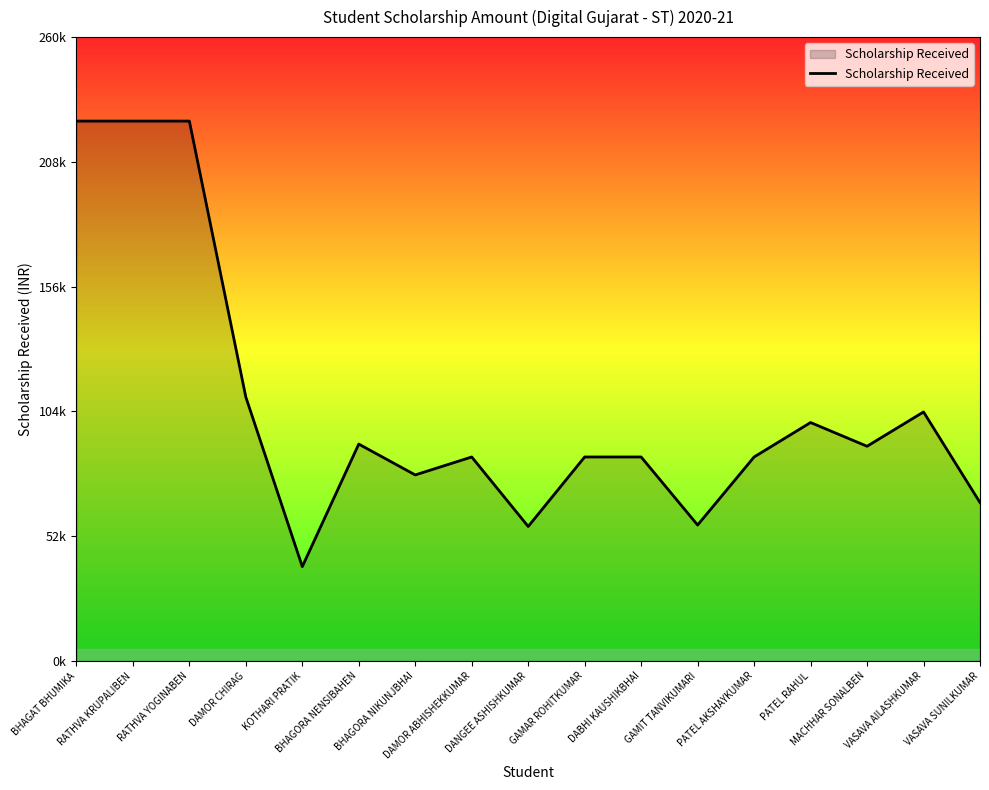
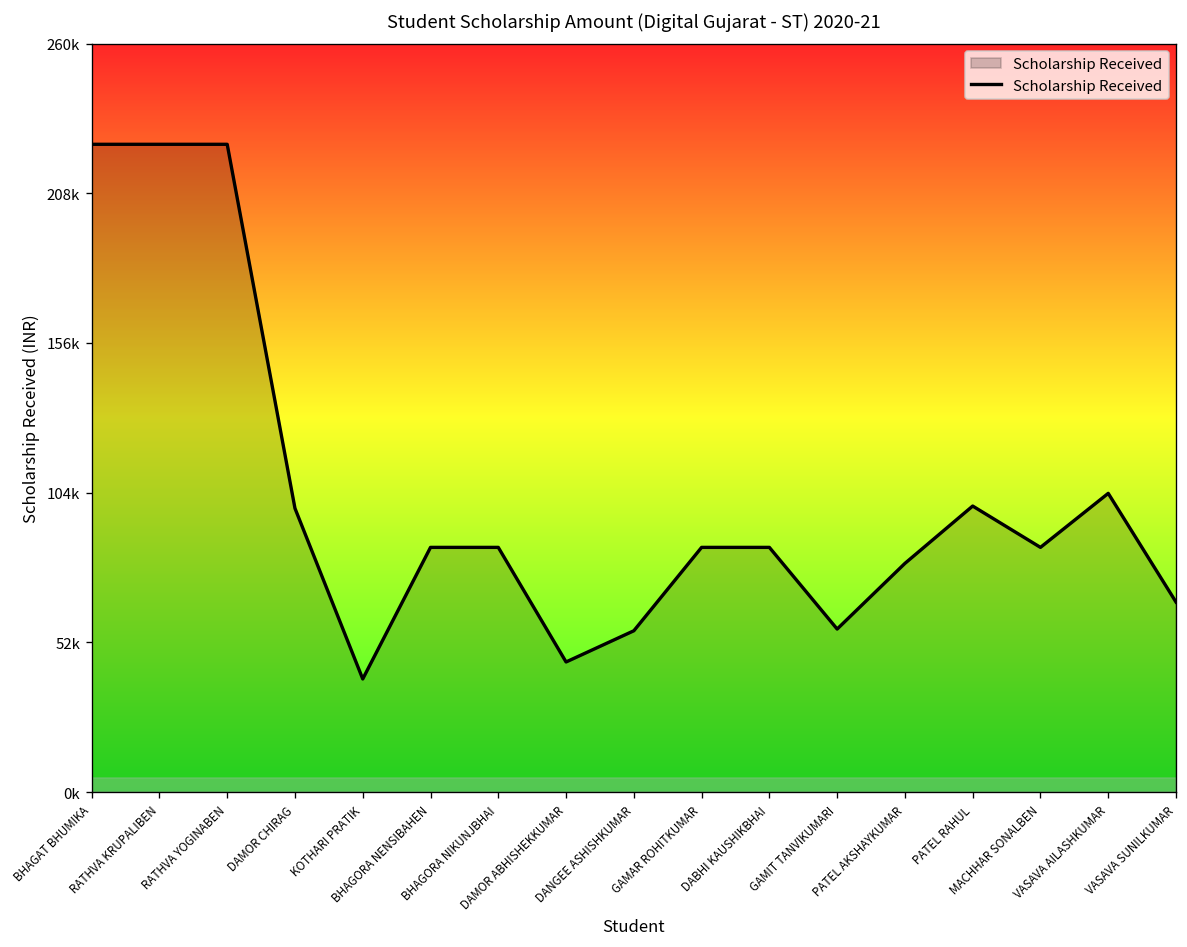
DAMOR CHIRAG: 110000 -> 99000
BHAGORA NENSIBAHEN: 90000 -> 85000
BHAGORA NIKUNJBHAI: 78000 -> 85000
DAMOR ABHISHEKKUMAR: 85000 -> 45000
PATEL AKSHAYKUMAR: 85000 -> 79000
MACHHAR SONALBEN: 89000 -> 85000
